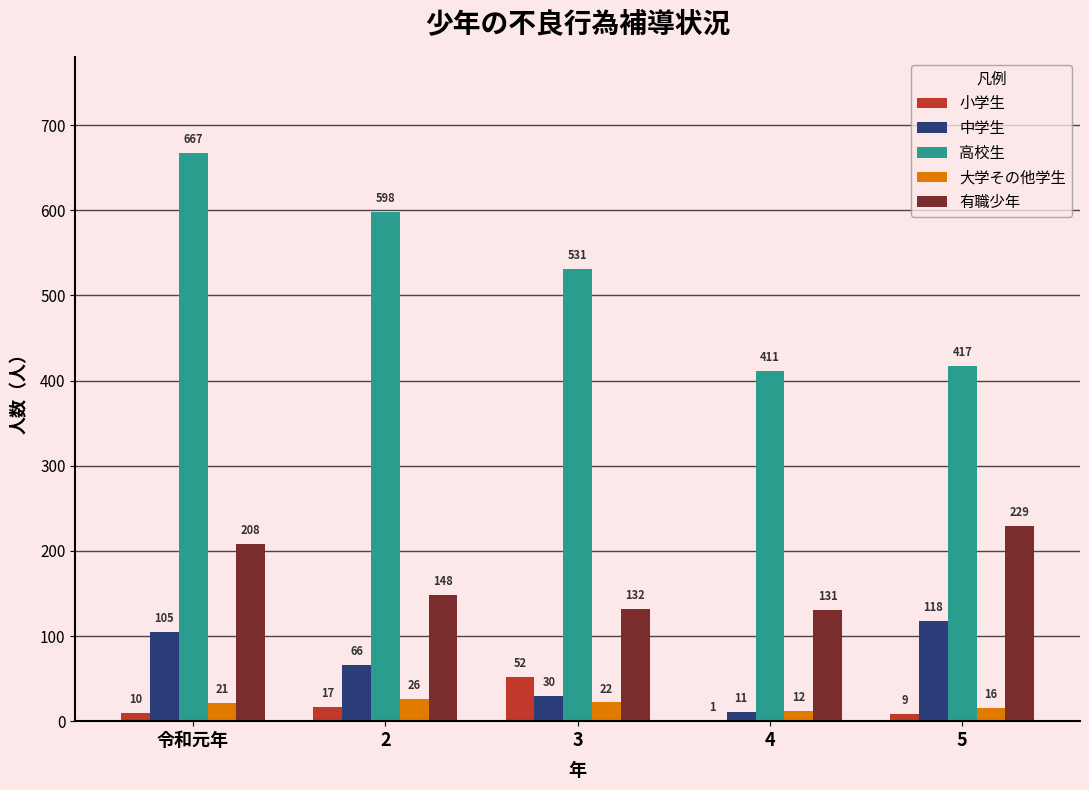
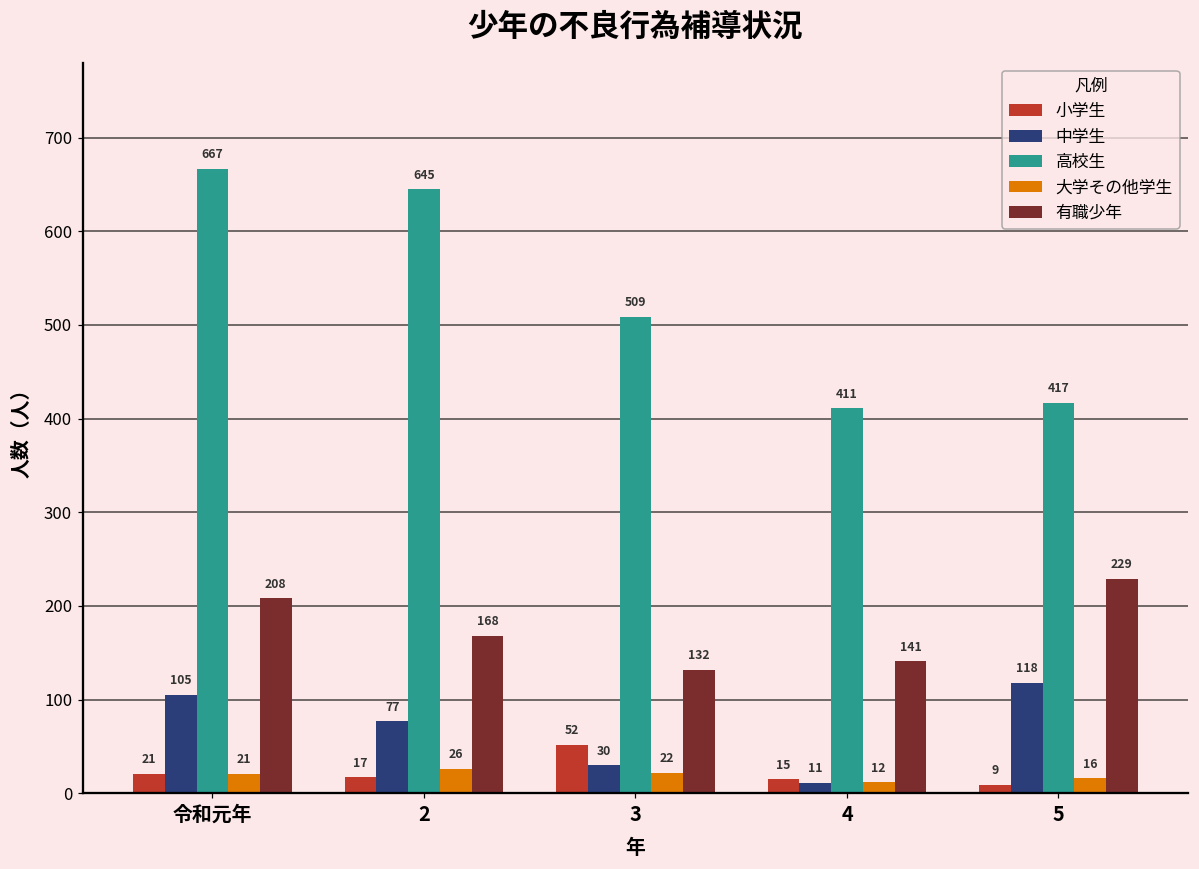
小学生, 令和元年: 10 -> 21
中学生, 2: 66 -> 77
高校生, 2: 598 -> 645
有職少年, 2: 148 -> 168
高校生, 3: 531 -> 509
小学生, 4: 1 -> 15
有職少年, 4: 131 -> 141
